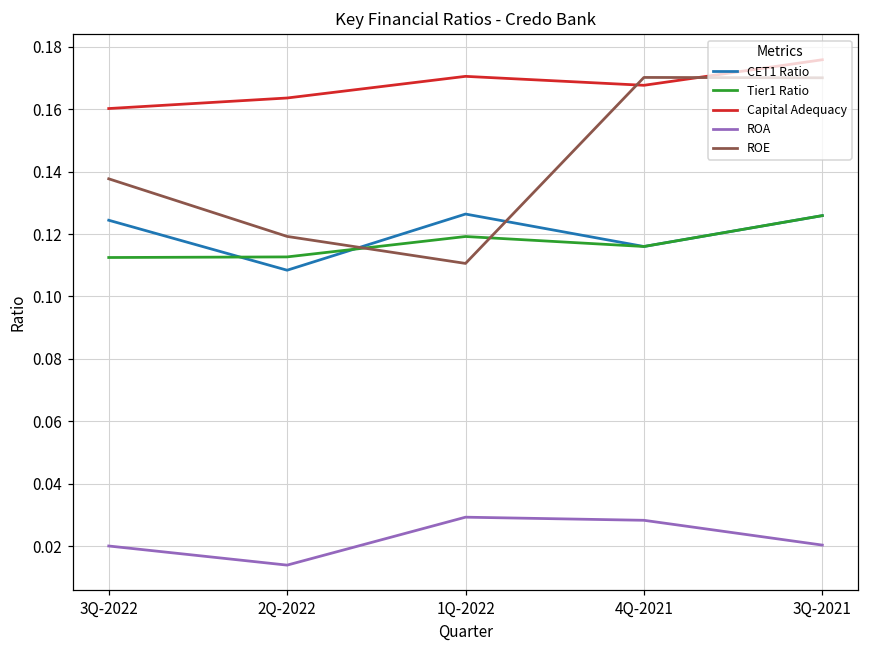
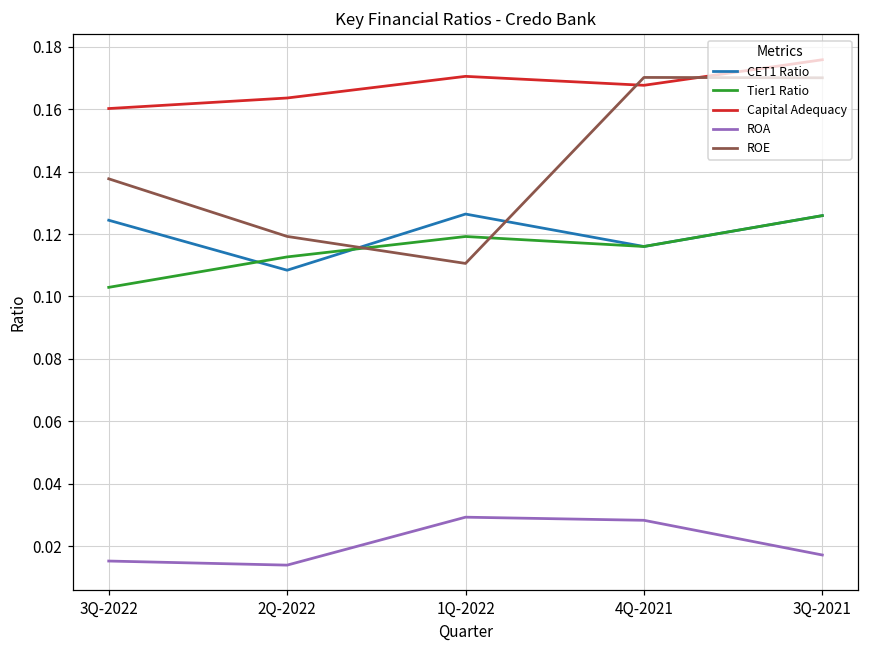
Tier1 Ratio, 3Q-2022: 0.112 -> 0.103
ROA, 3Q-2022: 0.020 -> 0.015
ROA, 3Q-2021: 0.020 -> 0.017
